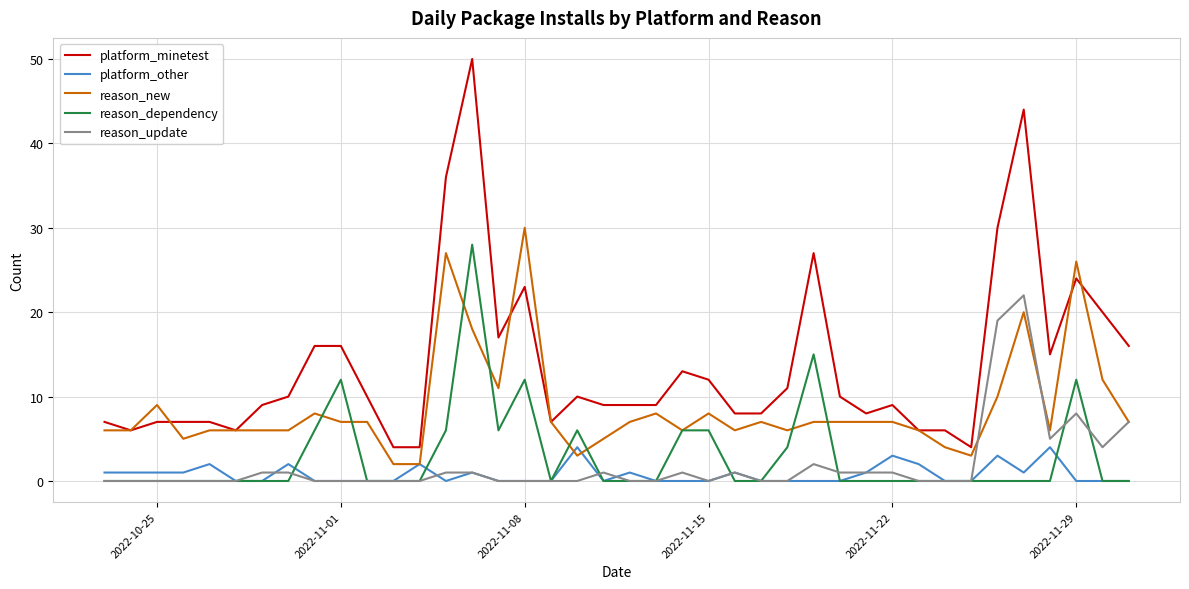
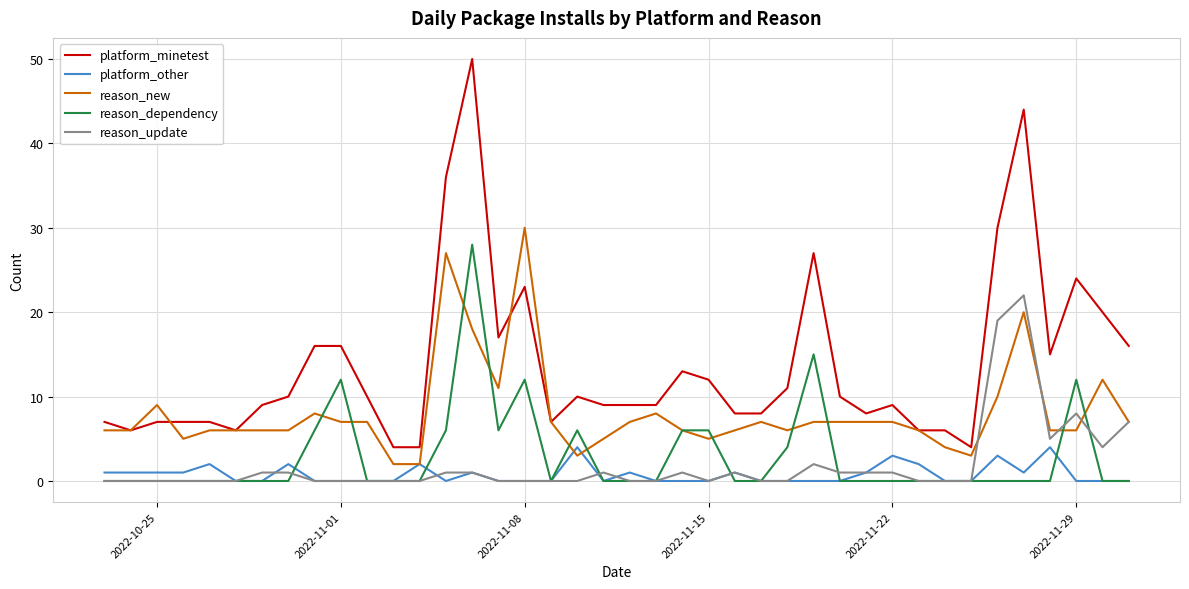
reason_new, 2022-11-15: 8 -> 5
reason_new, 2022-11-29: 26 -> 6
